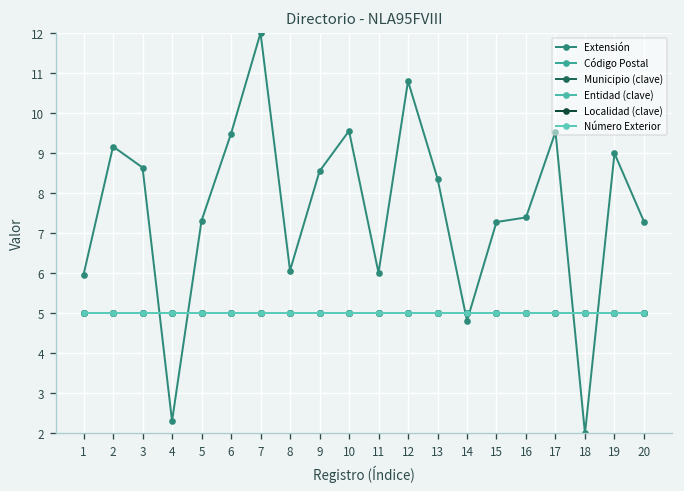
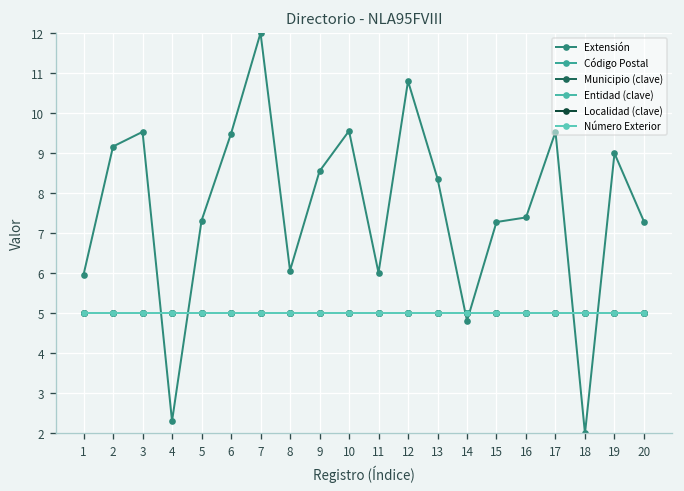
Extensión, 3: 8.6 -> 9.5
